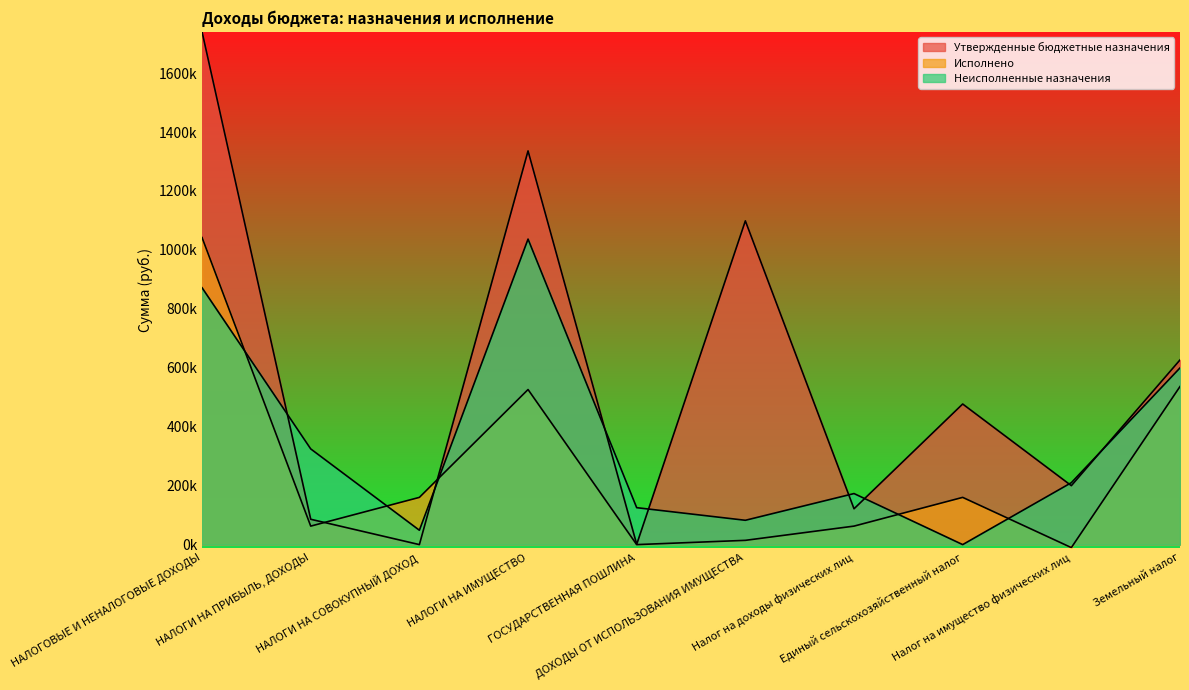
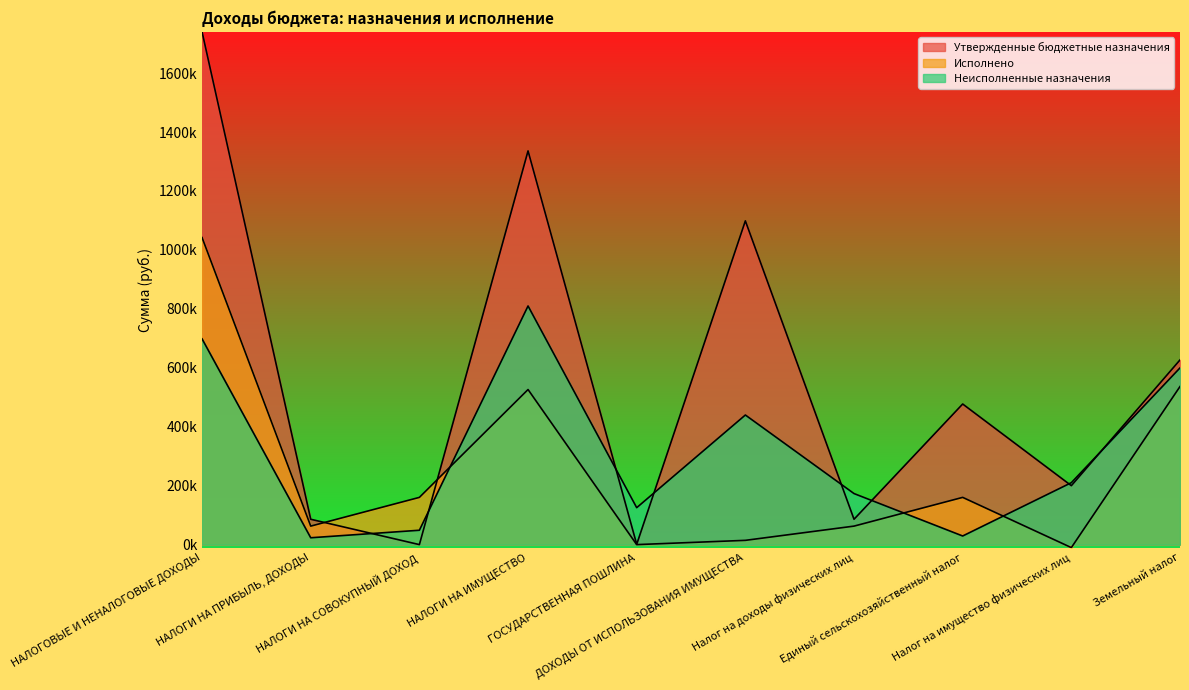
Неисполненные назначения, НАЛОГОВЫЕ И НЕНАЛОГОВЫЕ ДОХОДЫ: 870000 -> 700000
Неисполненные назначения, НАЛОГИ НА ПРИБЫЛЬ, ДОХОДЫ: 320000 -> 20000
Неисполненные назначения, НАЛОГИ НА ИМУЩЕСТВО: 1040000 -> 810000
Неисполненные назначения, ДОХОДЫ ОТ ИСПОЛЬЗОВАНИЯ ИМУЩЕСТВА: 80000 -> 440000
Утвержденные бюджетные назначения, Налог на доходы физических лиц: 120000 -> 90000
Неисполненные назначения, Единый сельскохозяйственный налог: 0 -> 30000
